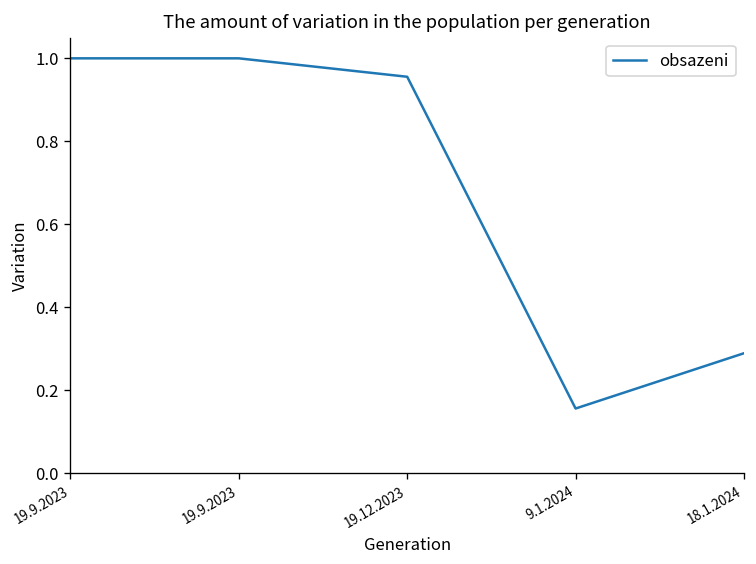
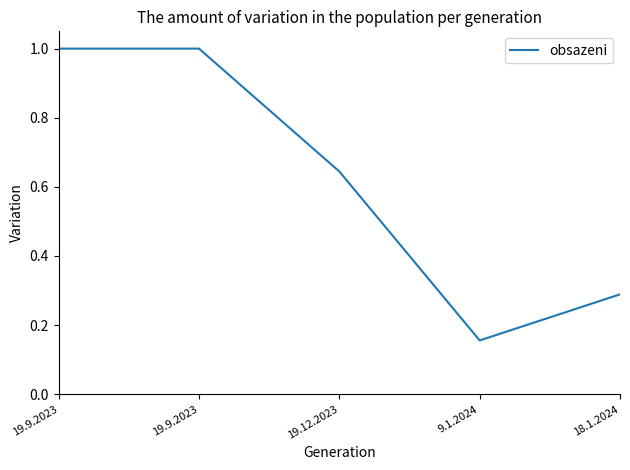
19.12.2023: 0.96 -> 0.64
